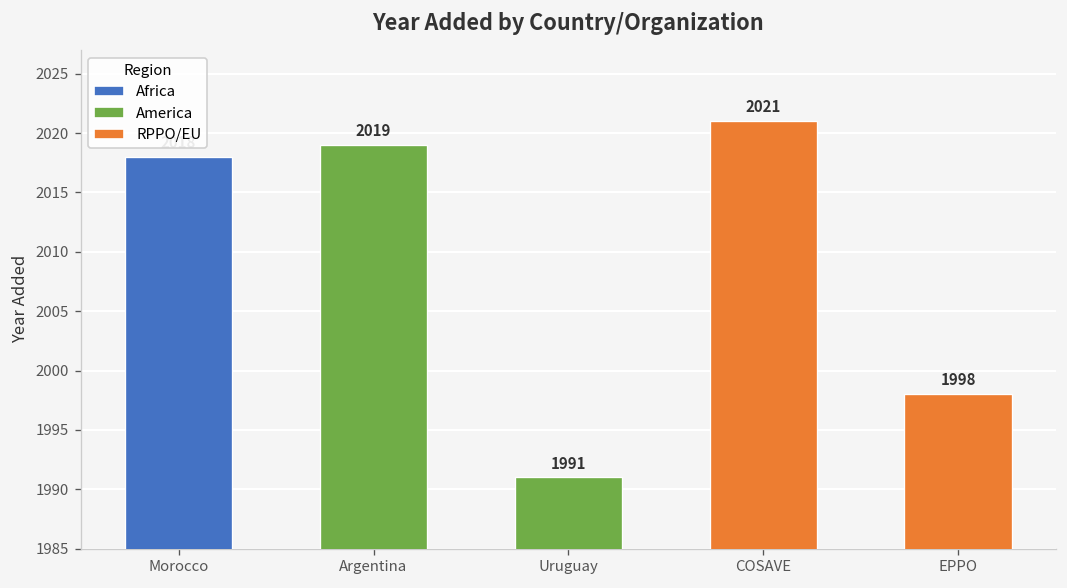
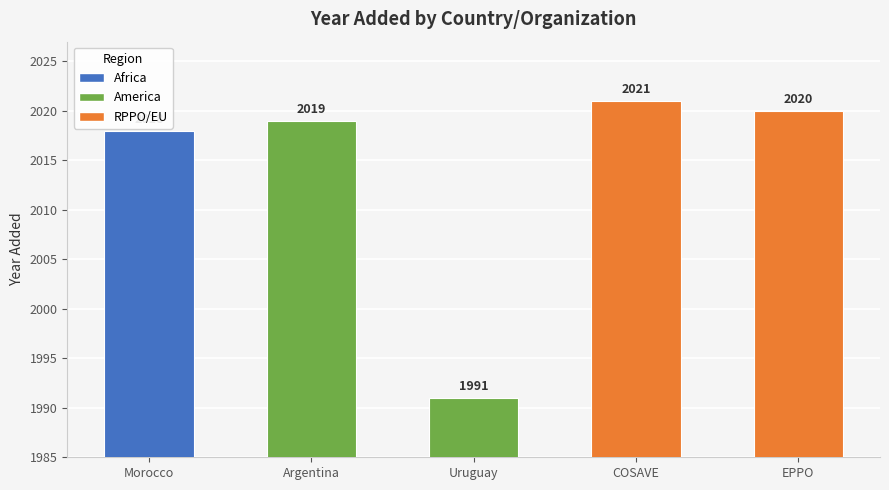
EPPO: 1998 -> 2020
